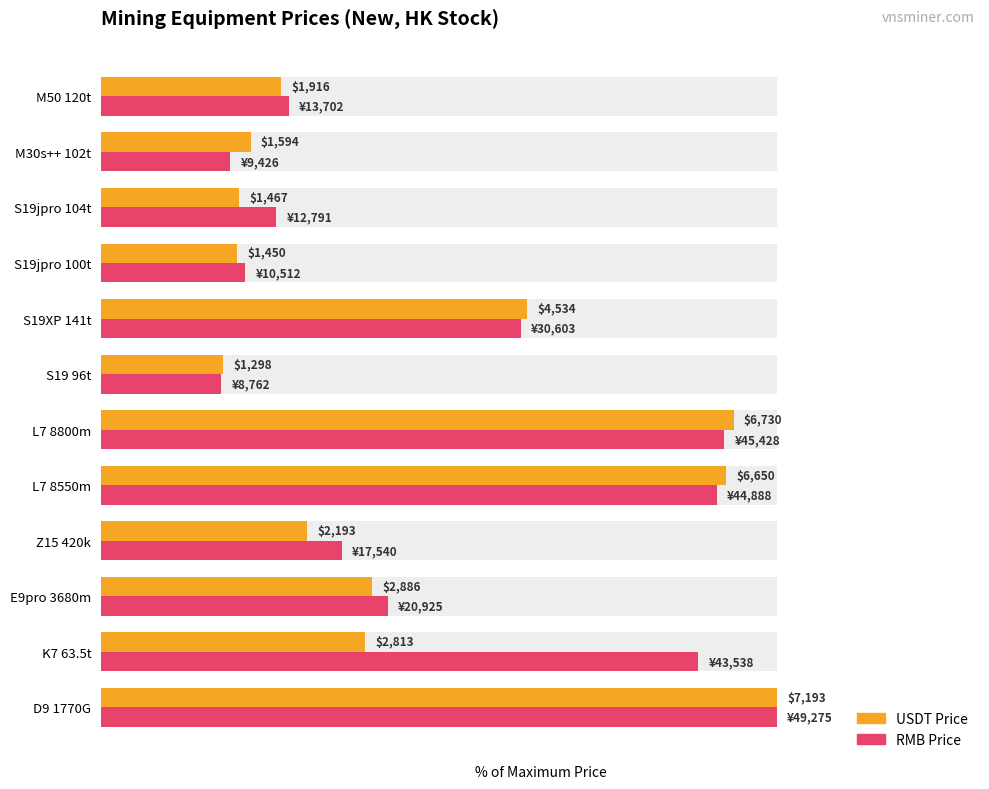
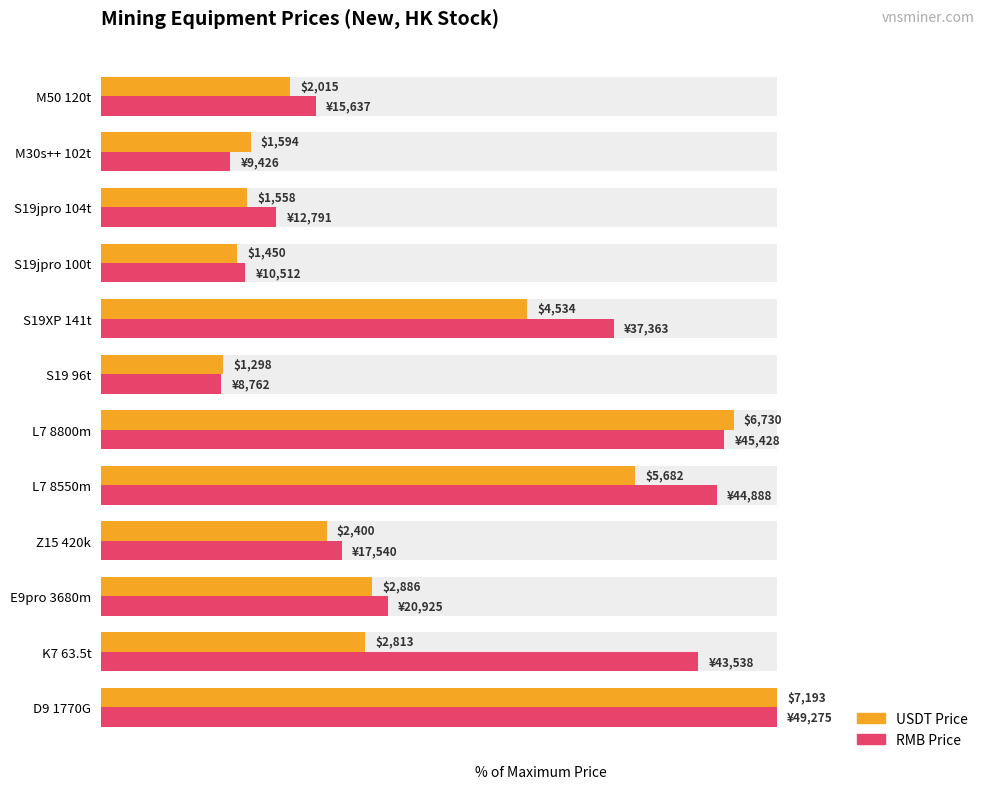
USDT Price, M50 120t: $1,916 -> $2,015
RMB Price, M50 120t: ¥13,702 -> ¥15,637
USDT Price, S19jpro 104t: $1,467 -> $1,558
RMB Price, S19XP 141t: ¥30,603 -> ¥37,363
USDT Price, L7 8550m: $6,650 -> $5,682
USDT Price, Z15 420k: $2,193 -> $2,400
